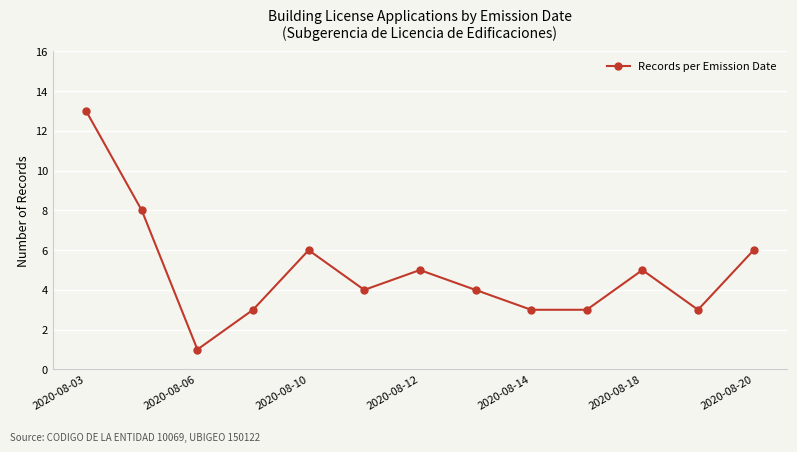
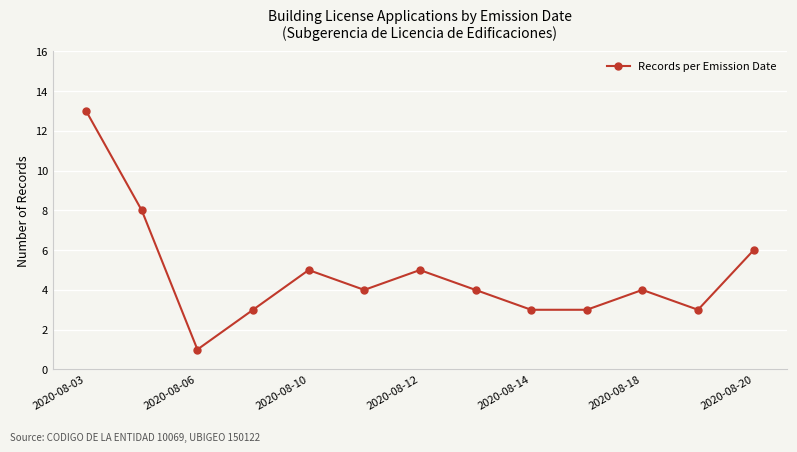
2020-08-10: 6 -> 5
2020-08-18: 5 -> 4
